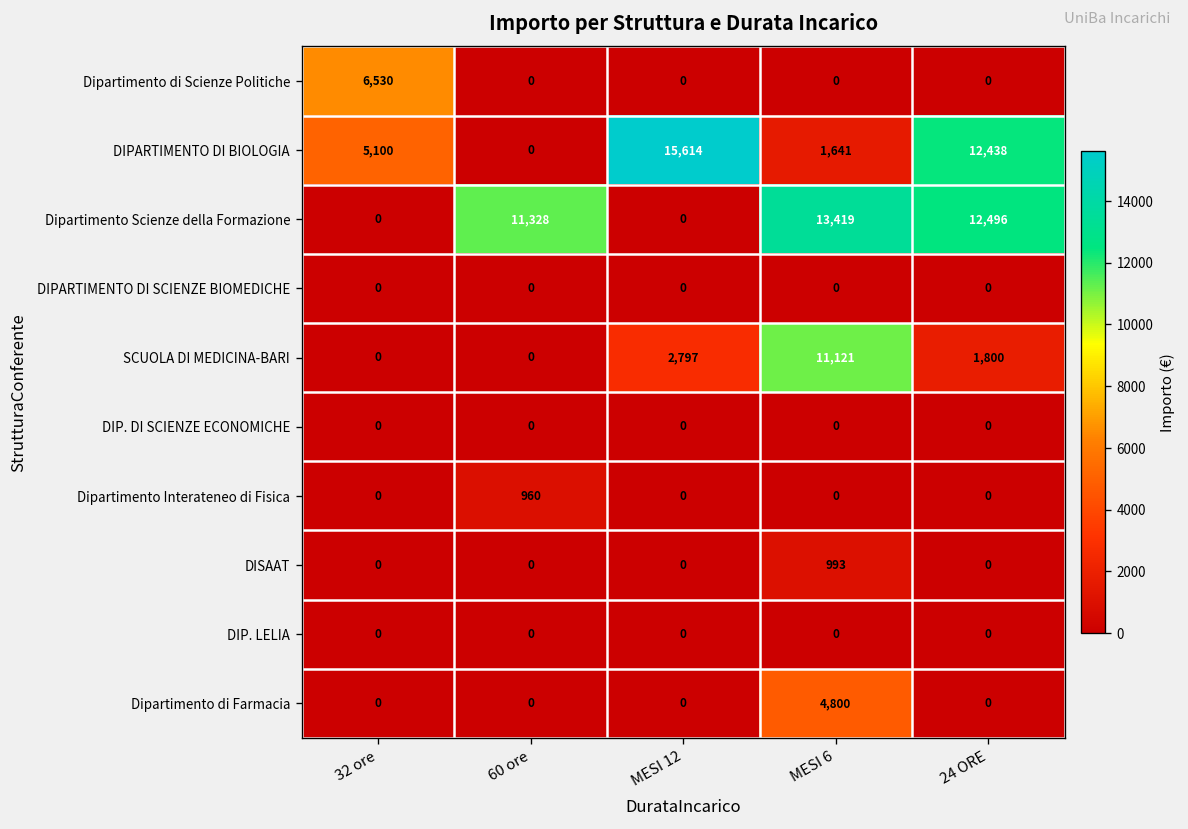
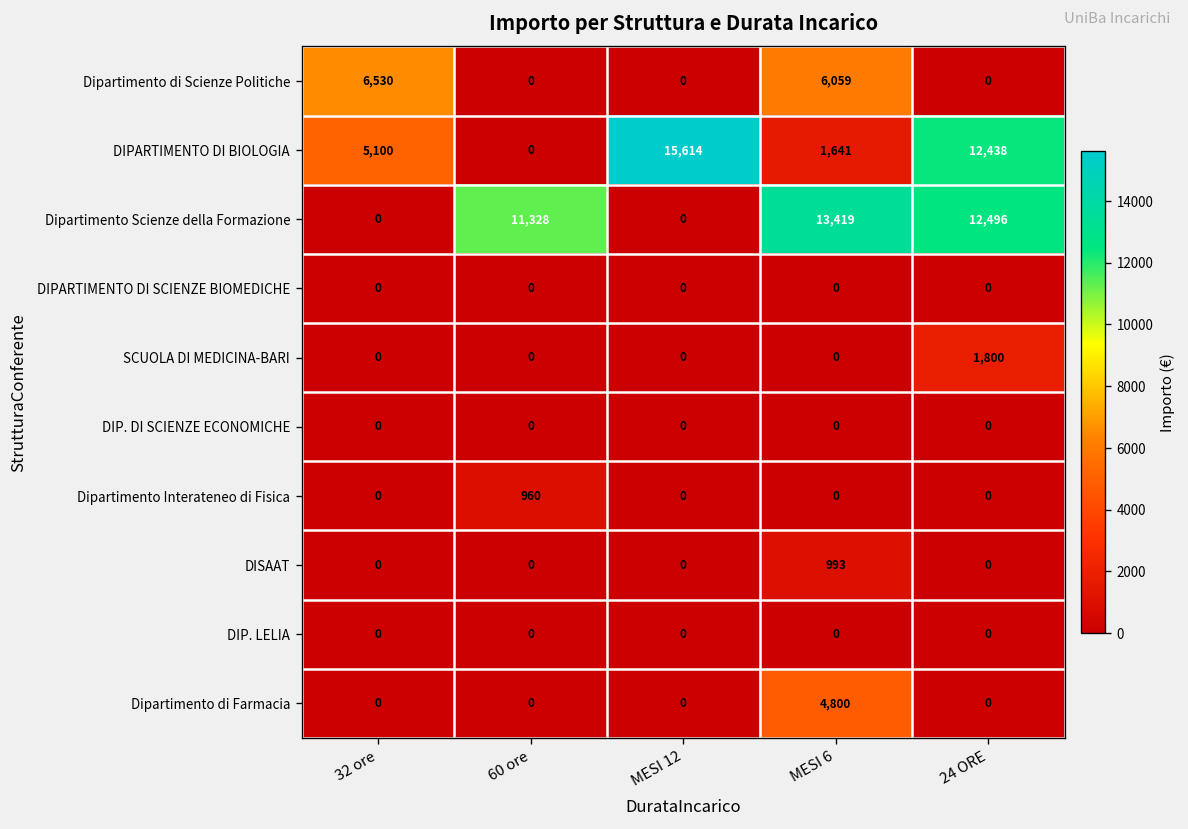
Dipartimento di Scienze Politiche, MESI 6: 0 -> 6,059
SCUOLA DI MEDICINA-BARI, MESI 12: 2,797 -> 0
SCUOLA DI MEDICINA-BARI, MESI 6: 11,121 -> 0
